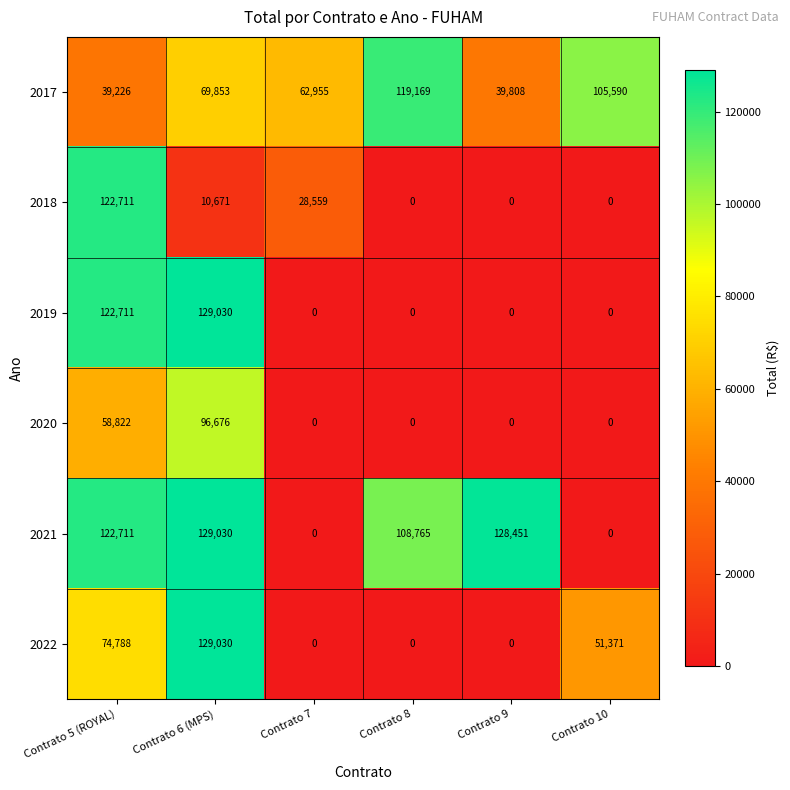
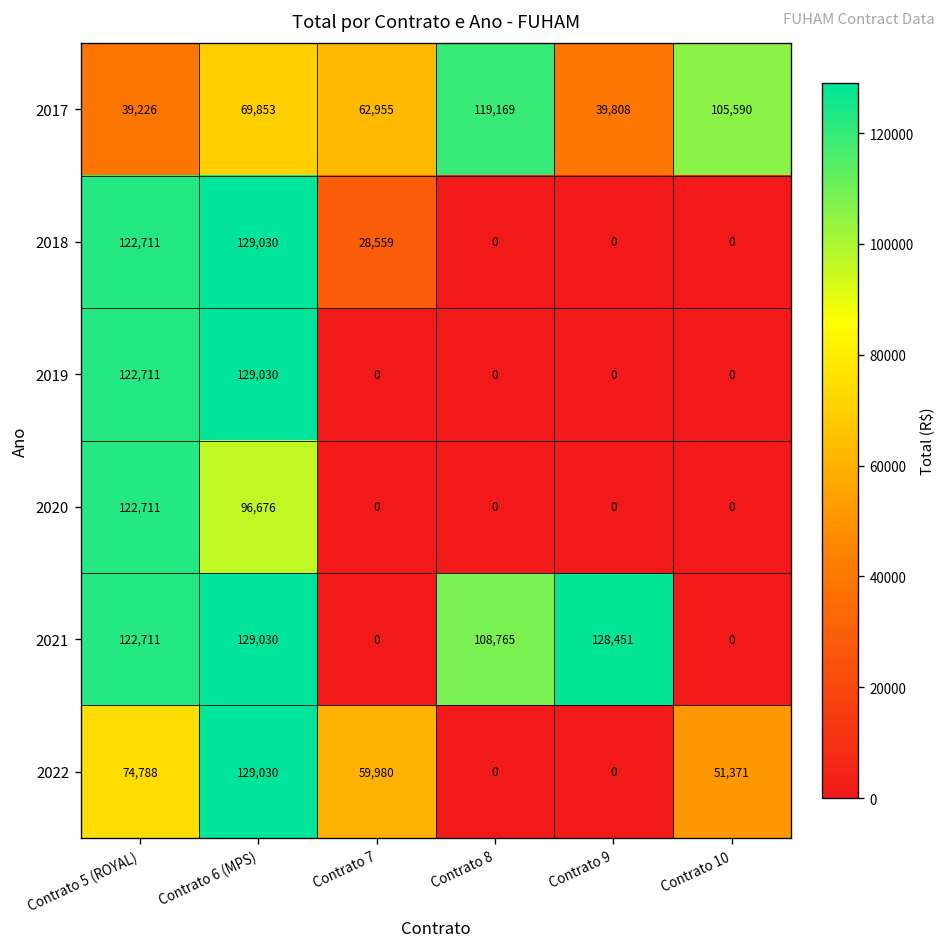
2018, Contrato 6 (MPS): 10,671 -> 129,030
2020, Contrato 5 (ROYAL): 58,822 -> 122,711
2022, Contrato 7: 0 -> 59,980
